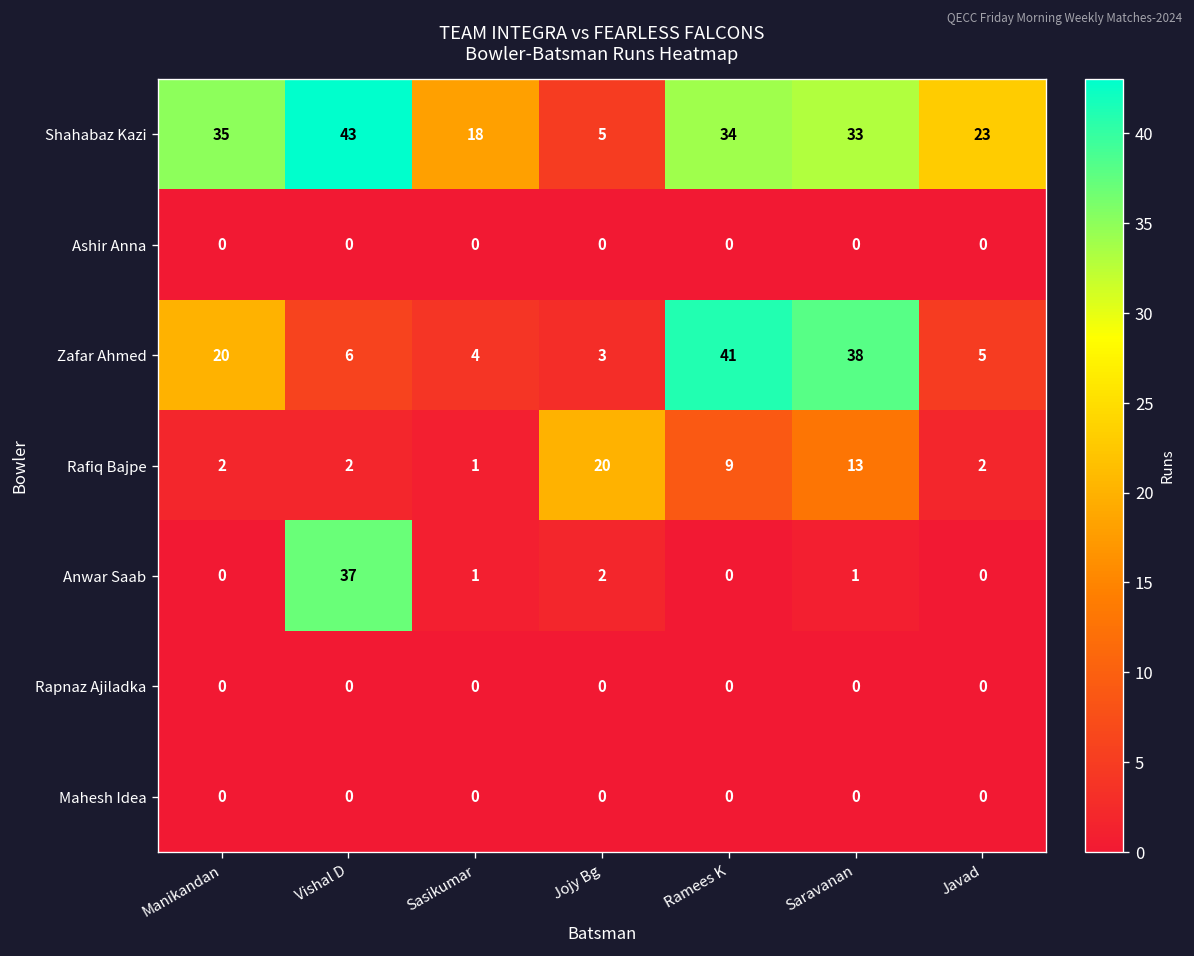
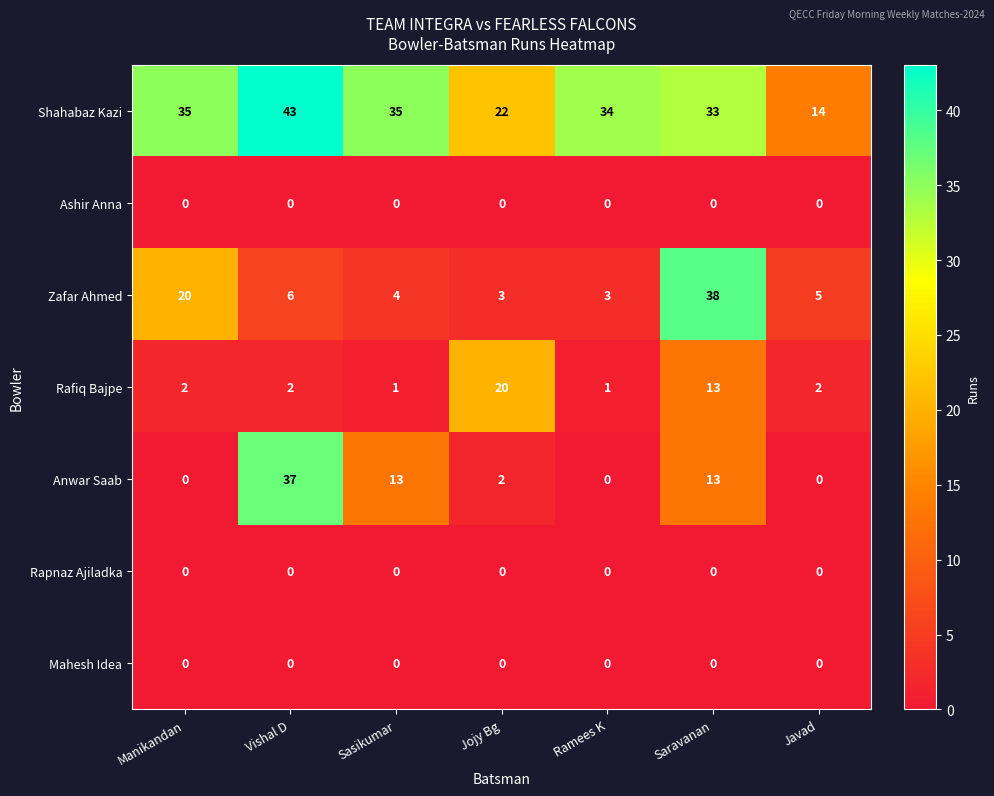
Shahabaz Kazi, Sasikumar: 18 -> 35
Shahabaz Kazi, Jojy Bg: 5 -> 22
Shahabaz Kazi, Javad: 23 -> 14
Zafar Ahmed, Ramees K: 41 -> 3
Rafiq Bajpe, Ramees K: 9 -> 1
Anwar Saab, Sasikumar: 1 -> 13
Anwar Saab, Saravanan: 1 -> 13
